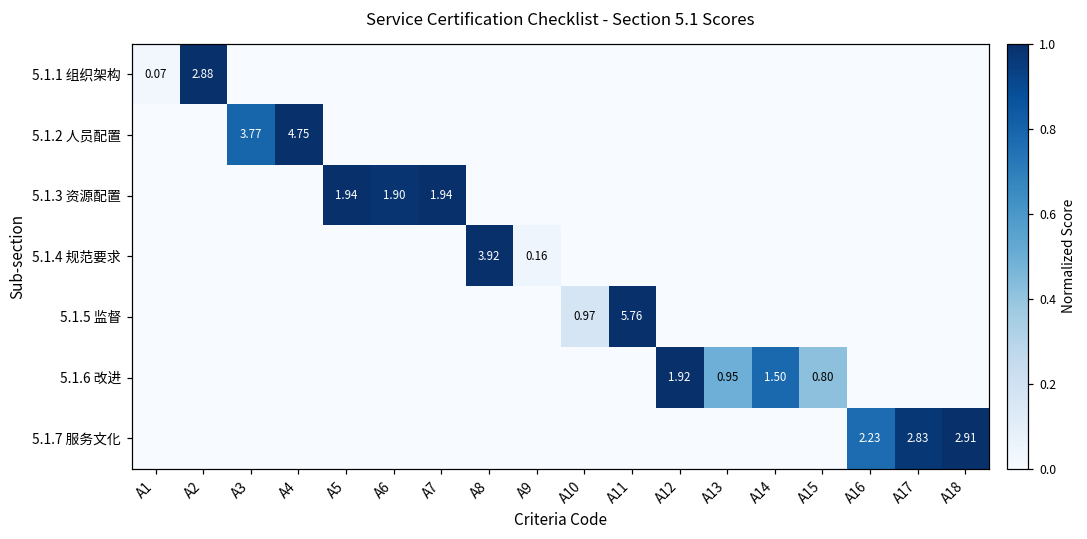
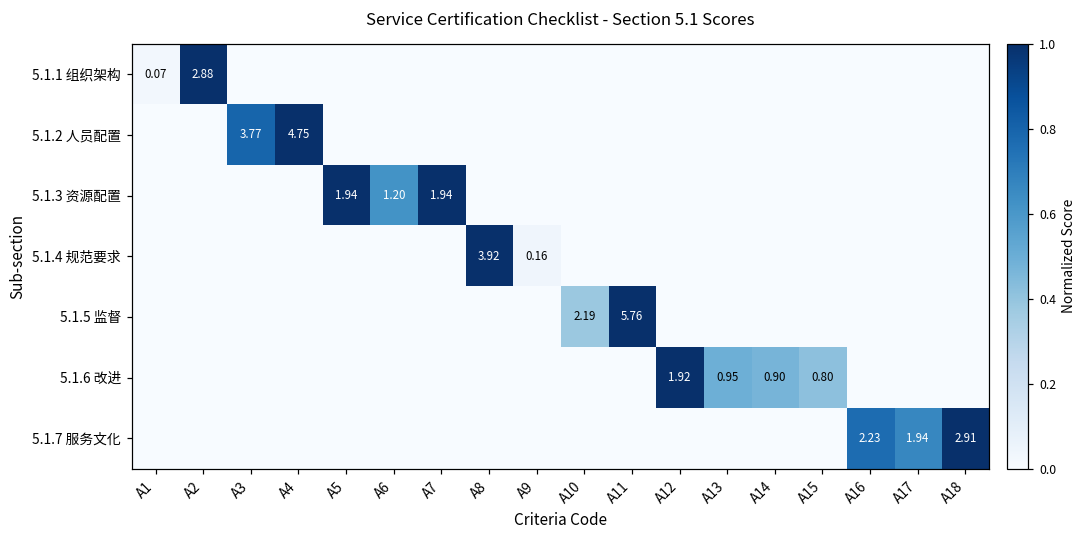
5.1.3 资源配置, A6: 1.90 -> 1.20
5.1.5 监督, A10: 0.97 -> 2.19
5.1.6 改进, A14: 1.50 -> 0.90
5.1.7 服务文化, A17: 2.83 -> 1.94
